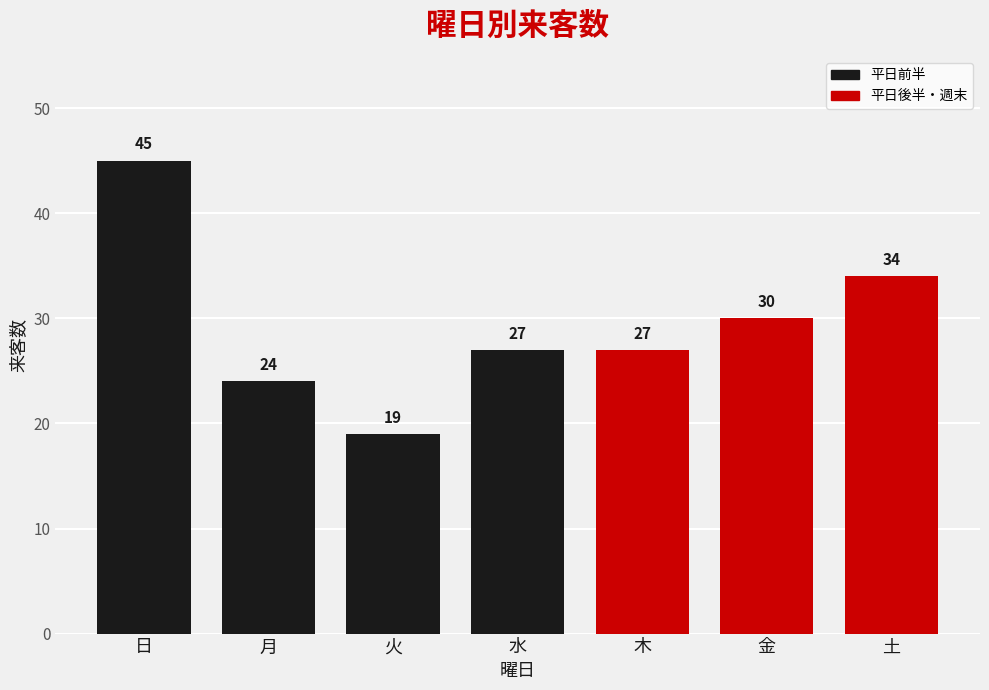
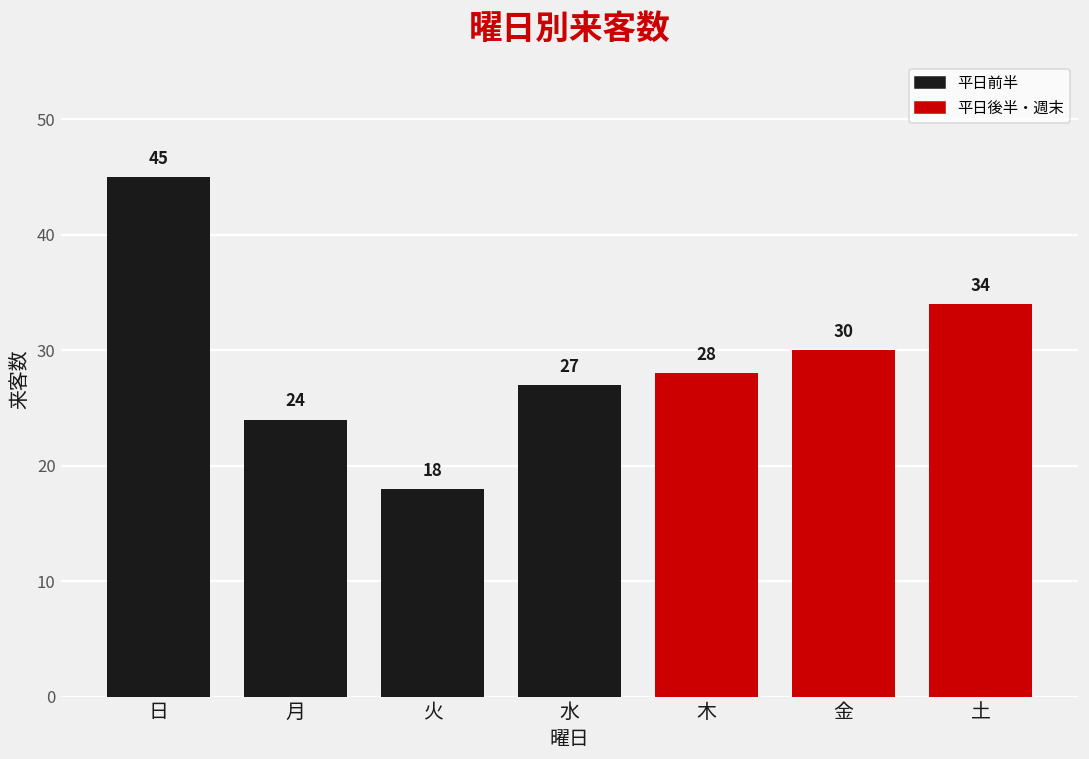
火: 19 -> 18
木: 27 -> 28
